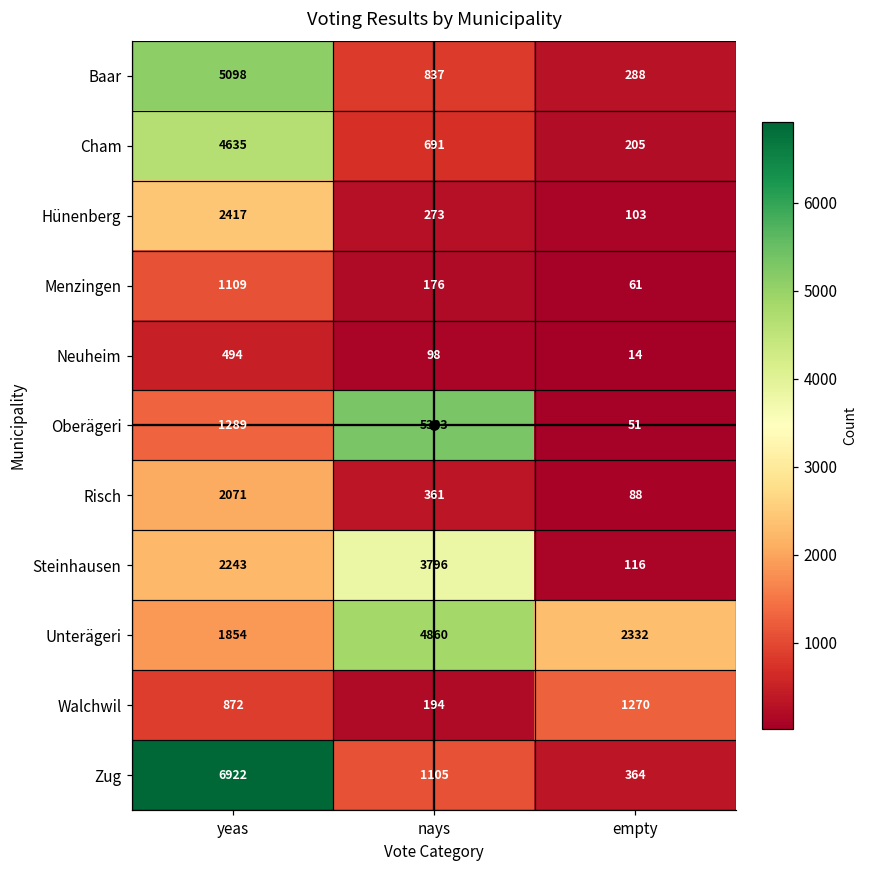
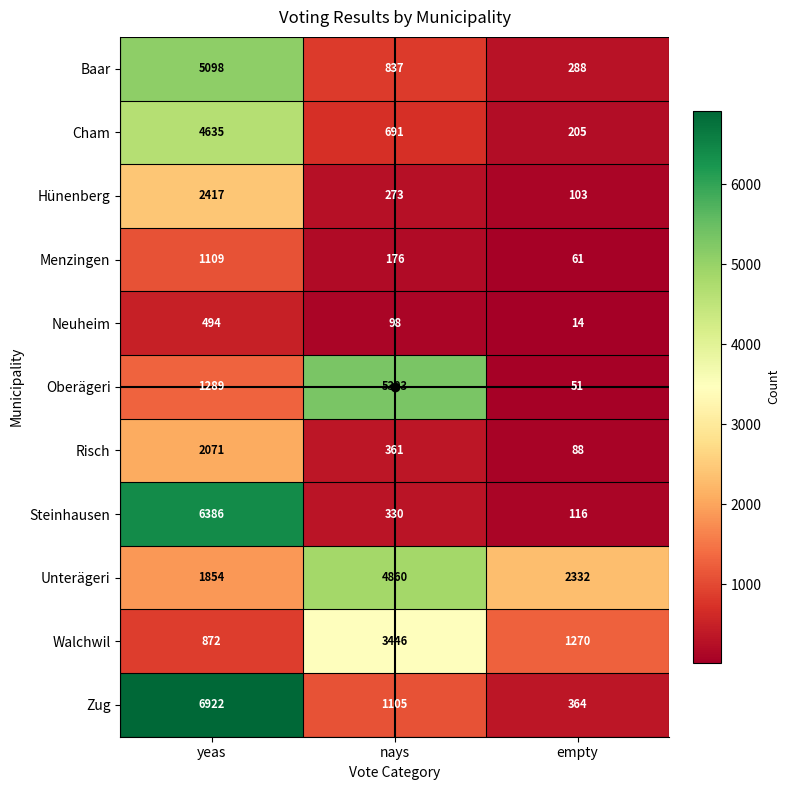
Steinhausen, yeas: 2243 -> 6386
Steinhausen, nays: 3796 -> 330
Walchwil, nays: 194 -> 3446
